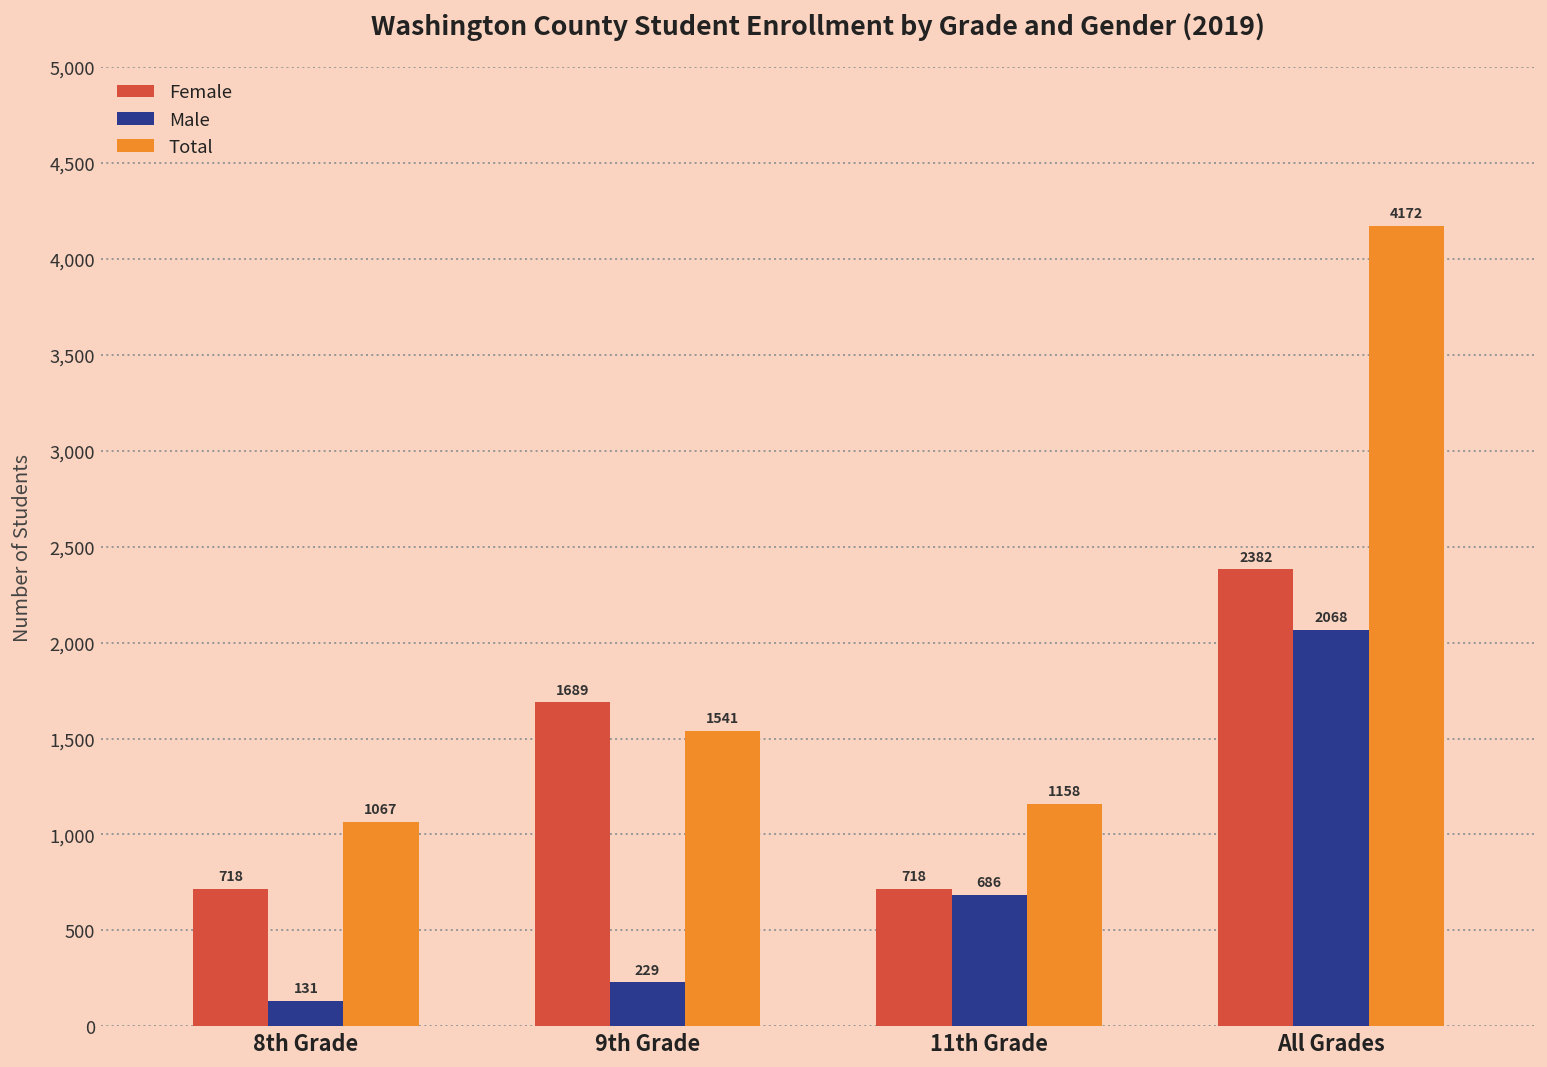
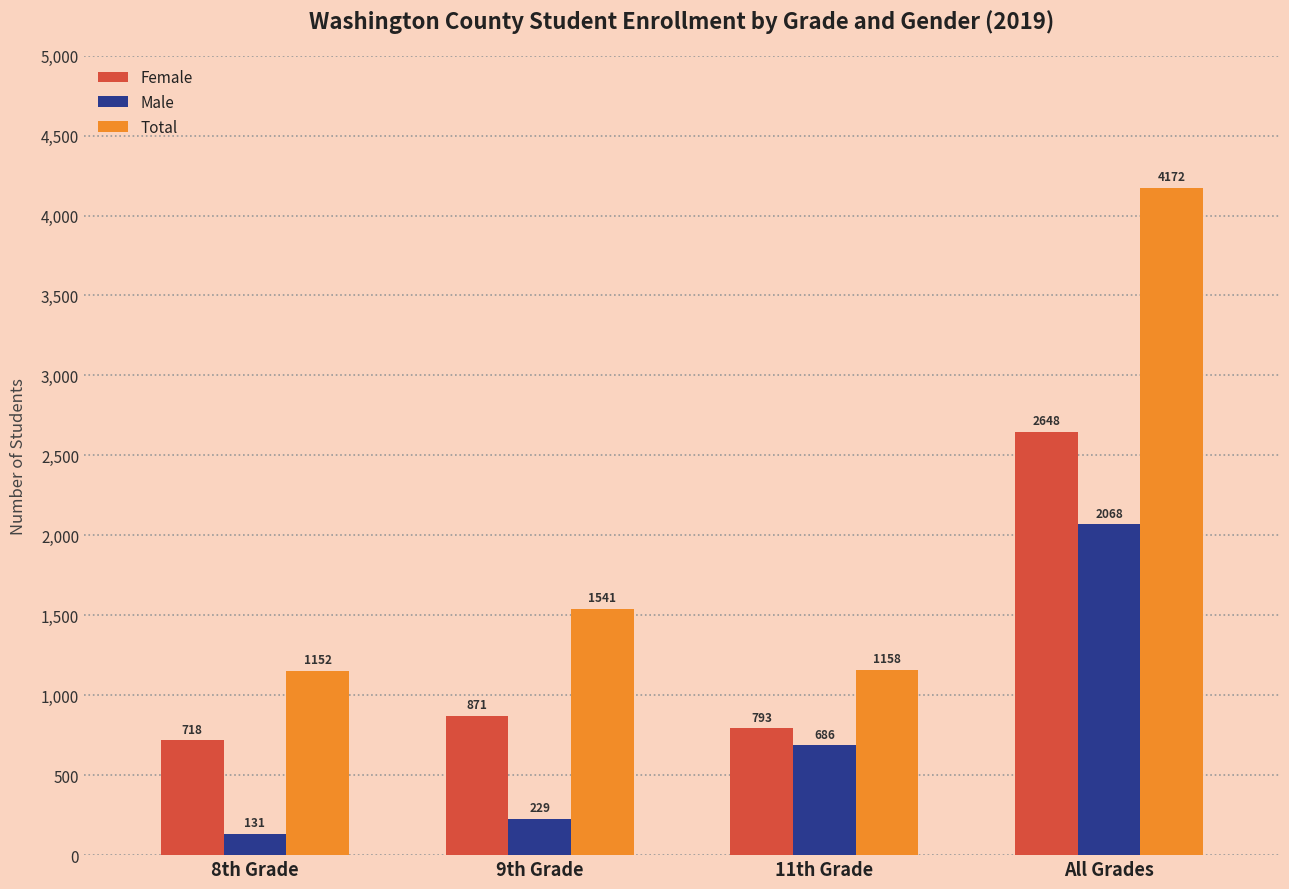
Total, 8th Grade: 1067 -> 1152
Female, 9th Grade: 1689 -> 871
Female, 11th Grade: 718 -> 793
Female, All Grades: 2382 -> 2648
